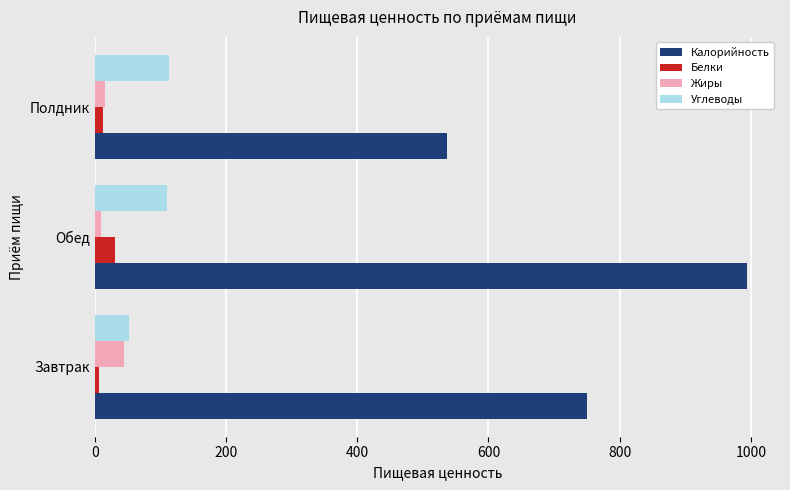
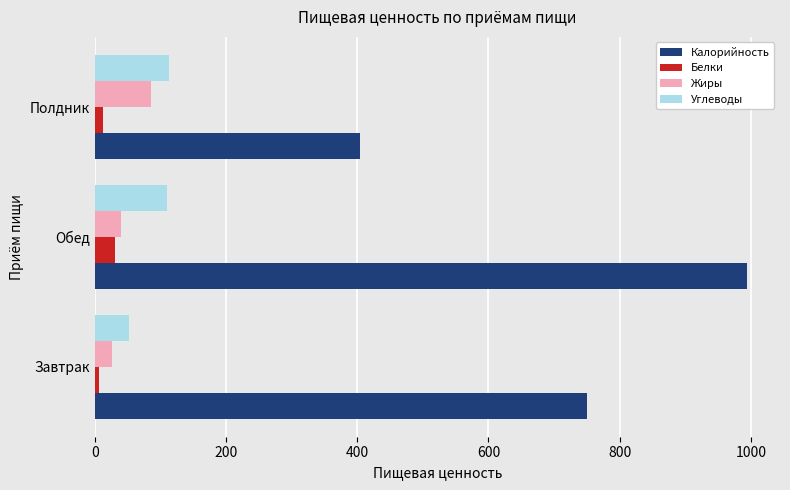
Жиры, Полдник: 20 -> 90
Калорийность, Полдник: 540 -> 400
Жиры, Обед: 10 -> 40
Жиры, Завтрак: 50 -> 30
